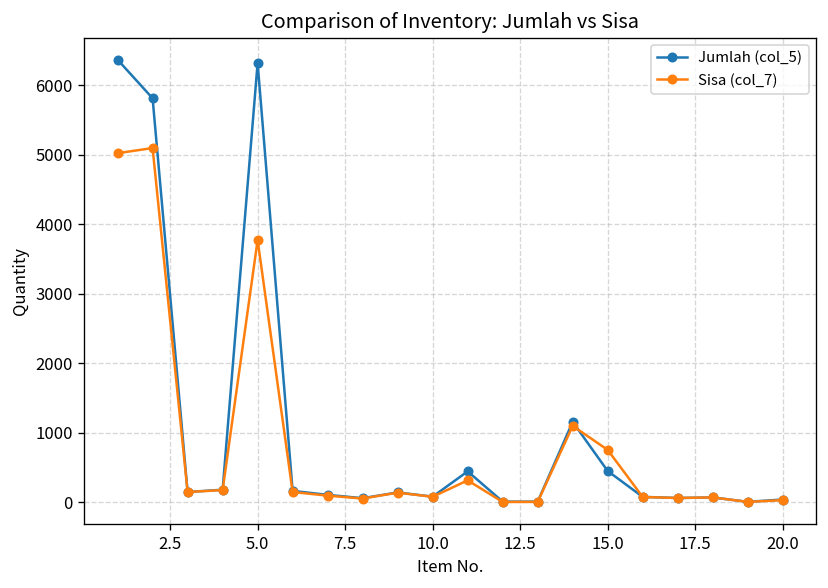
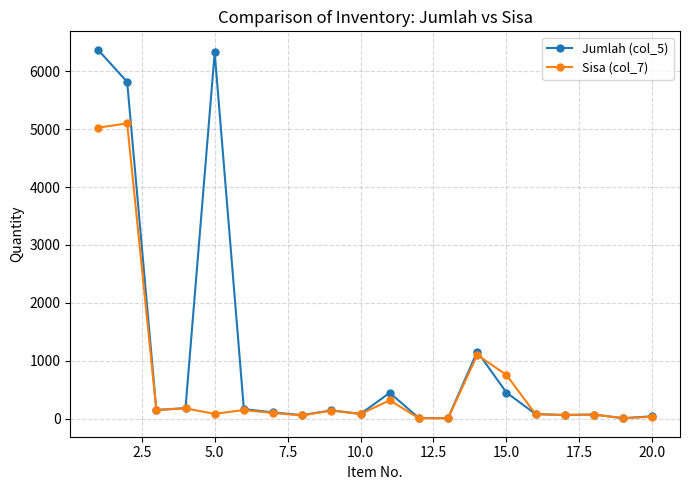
Sisa (col_7), 5.0: 3800 -> 100
